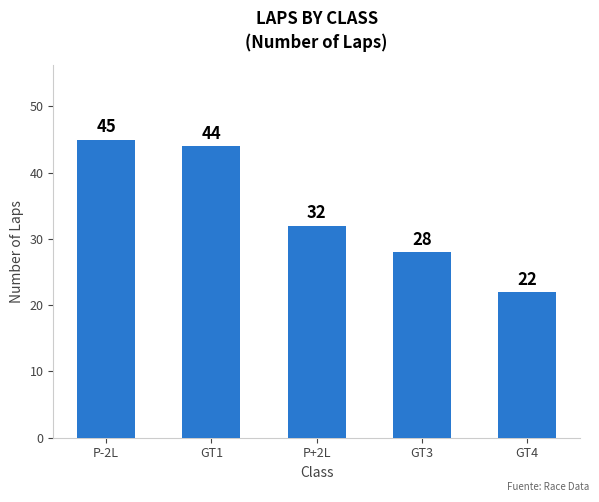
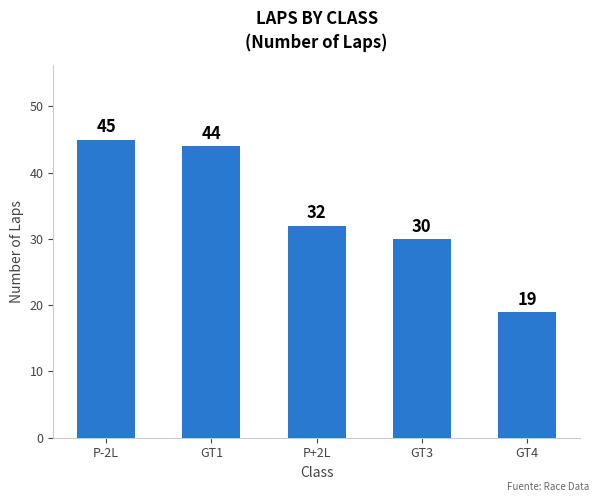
GT3: 28 -> 30
GT4: 22 -> 19
